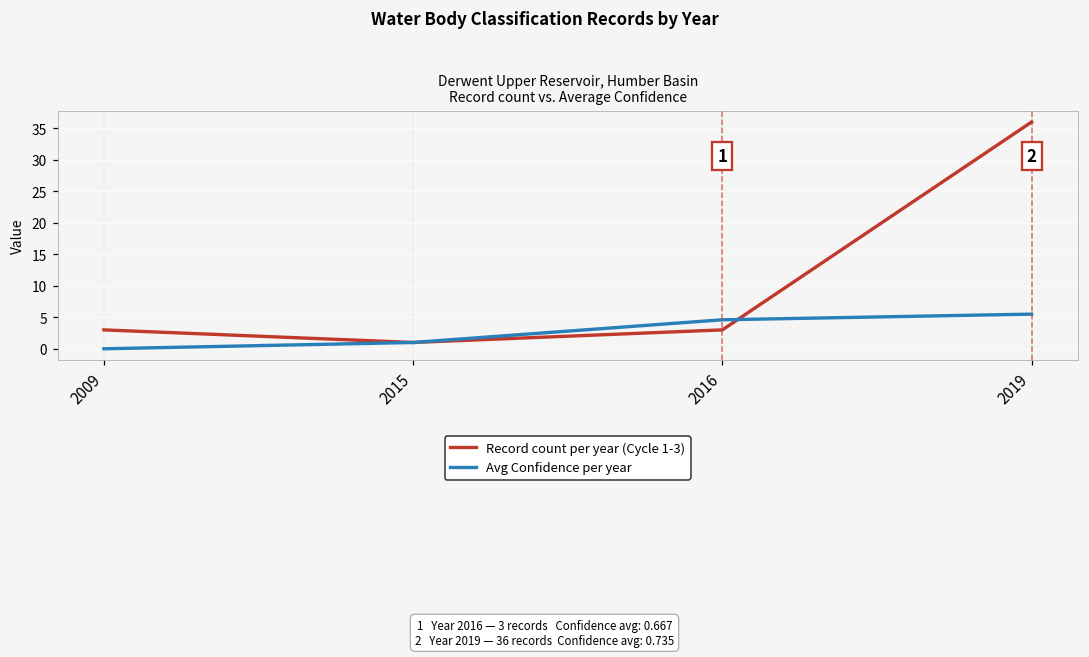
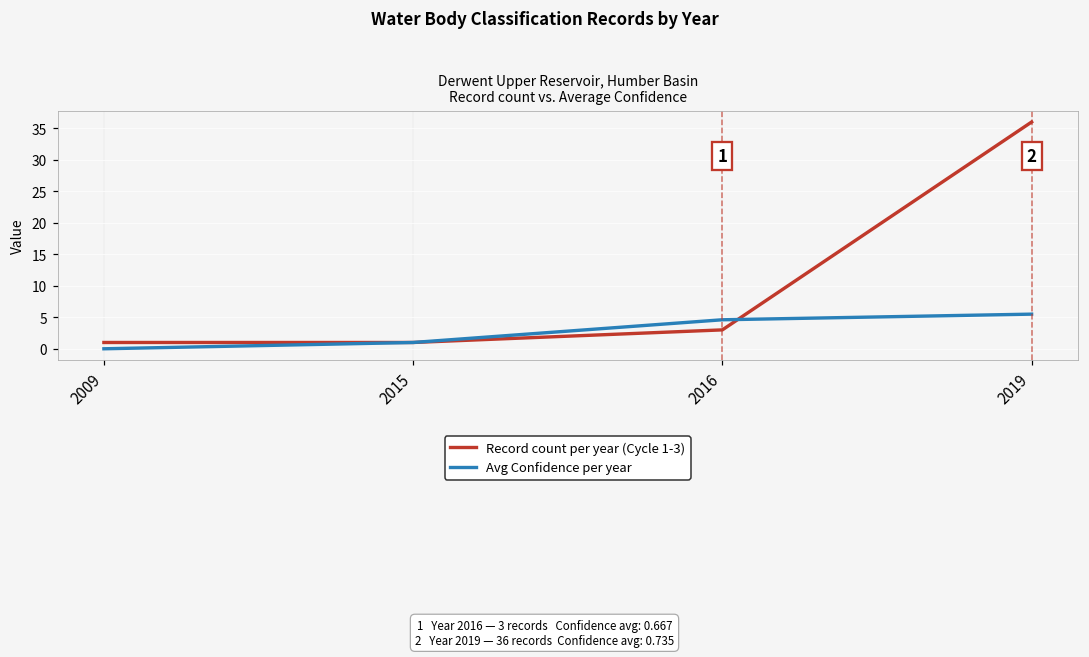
Record count per year (Cycle 1-3), 2009: 3 -> 1
